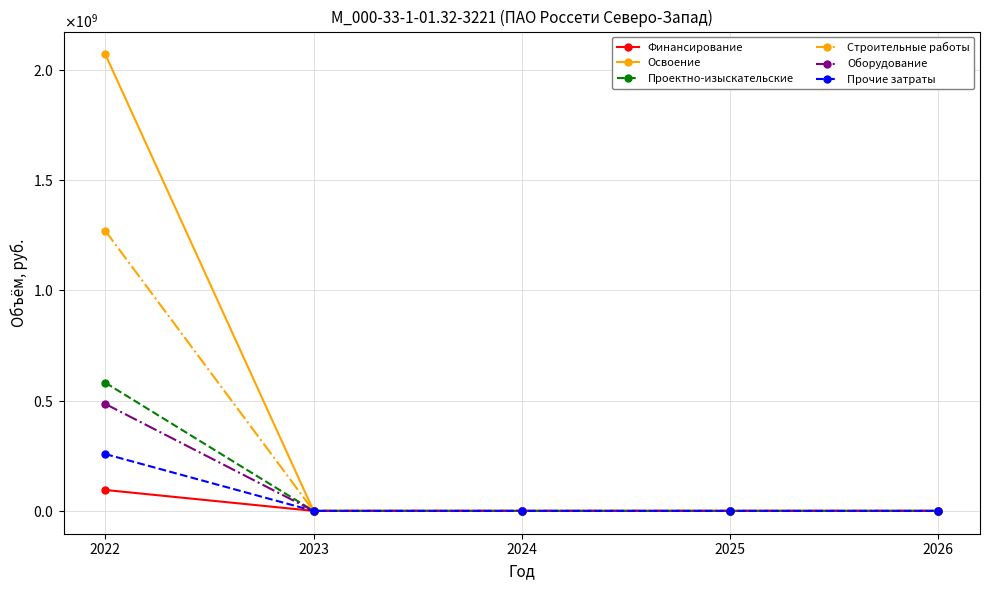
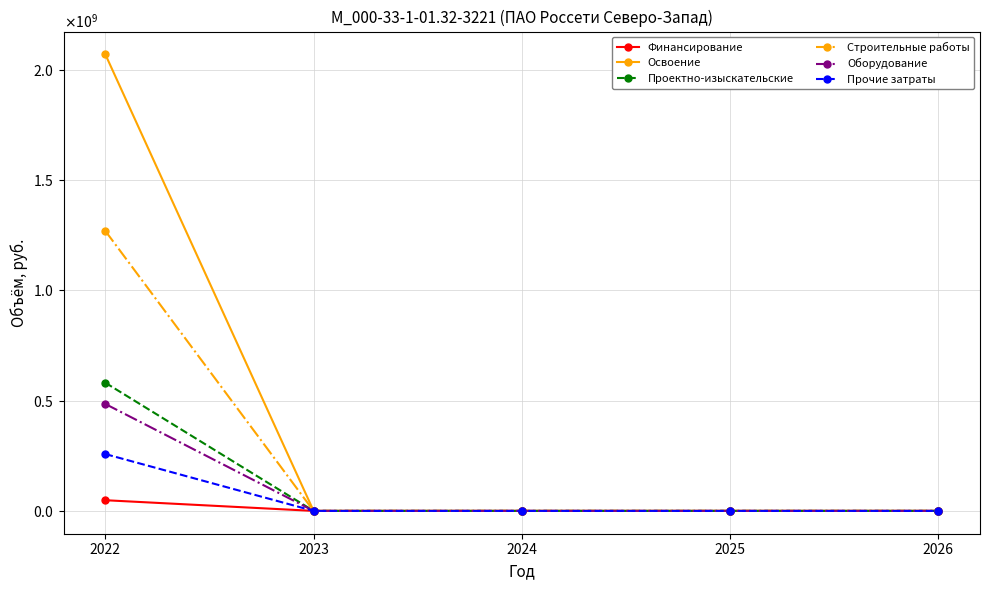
Финансирование, 2022: 90000000 -> 50000000
